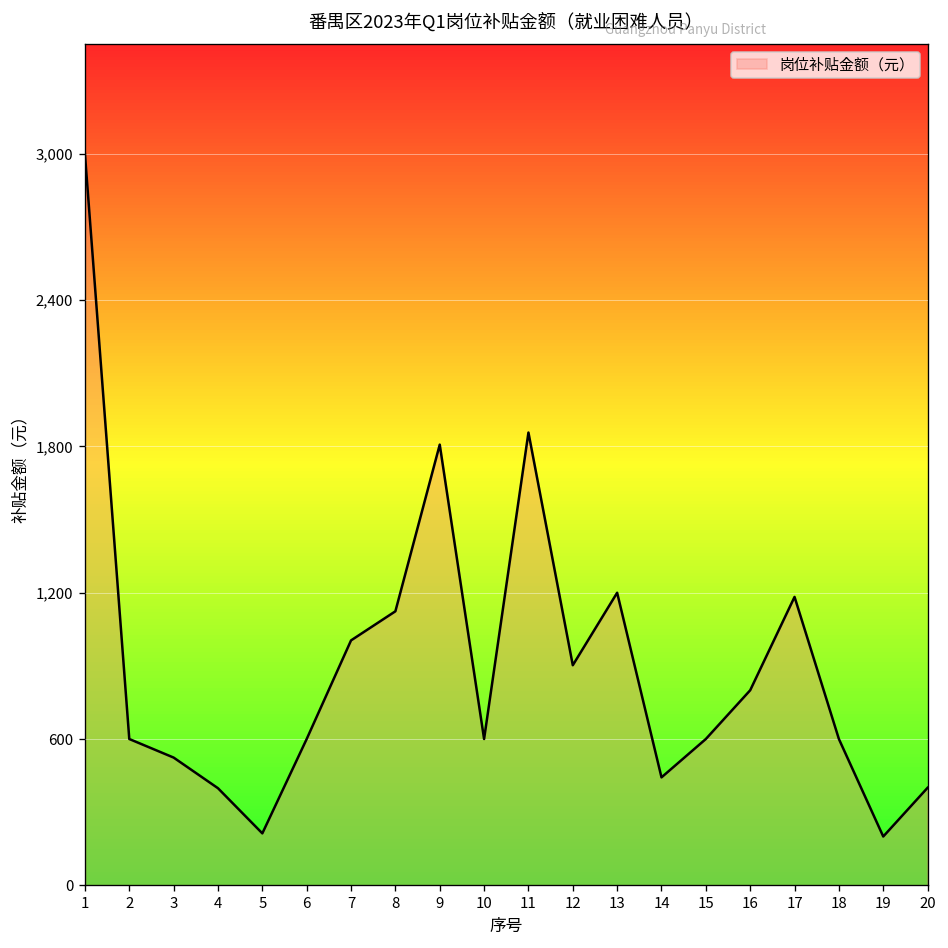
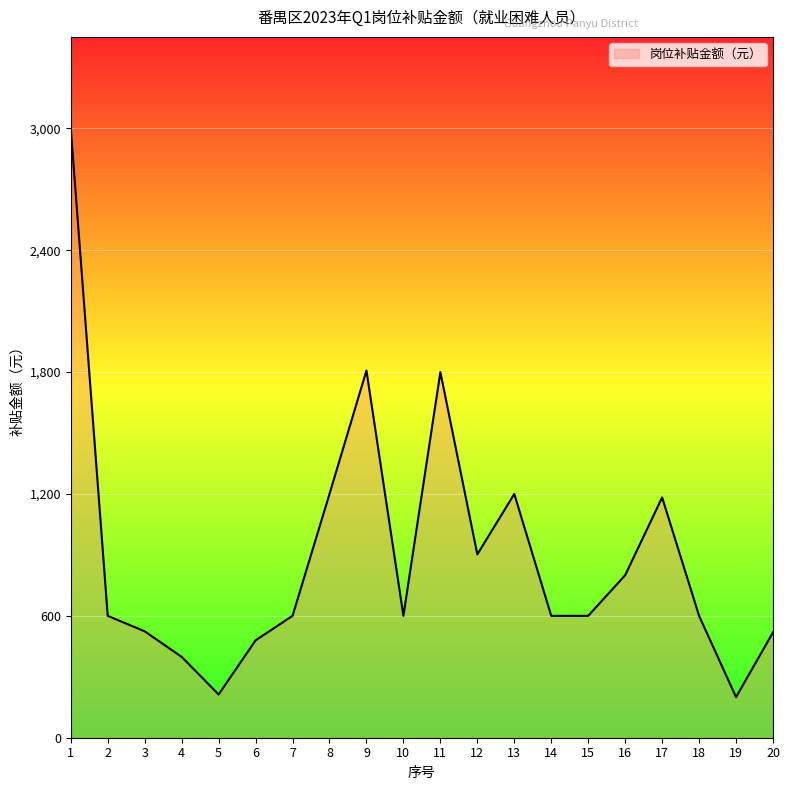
6: 600 -> 480
7: 1,000 -> 600
8: 1,120 -> 1,200
11: 1,860 -> 1,800
14: 440 -> 600
20: 400 -> 520
